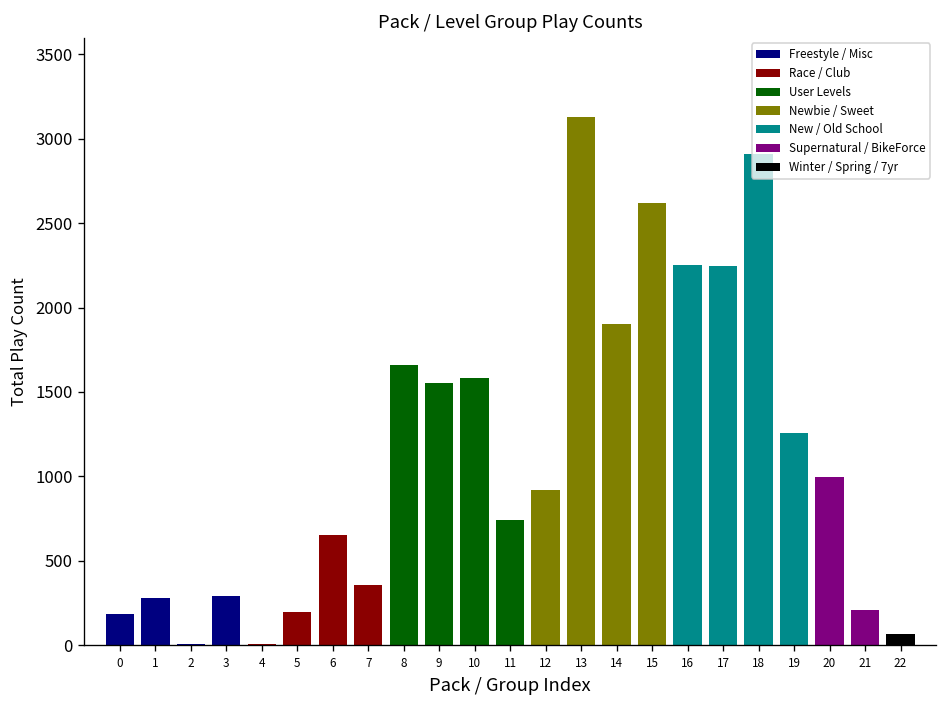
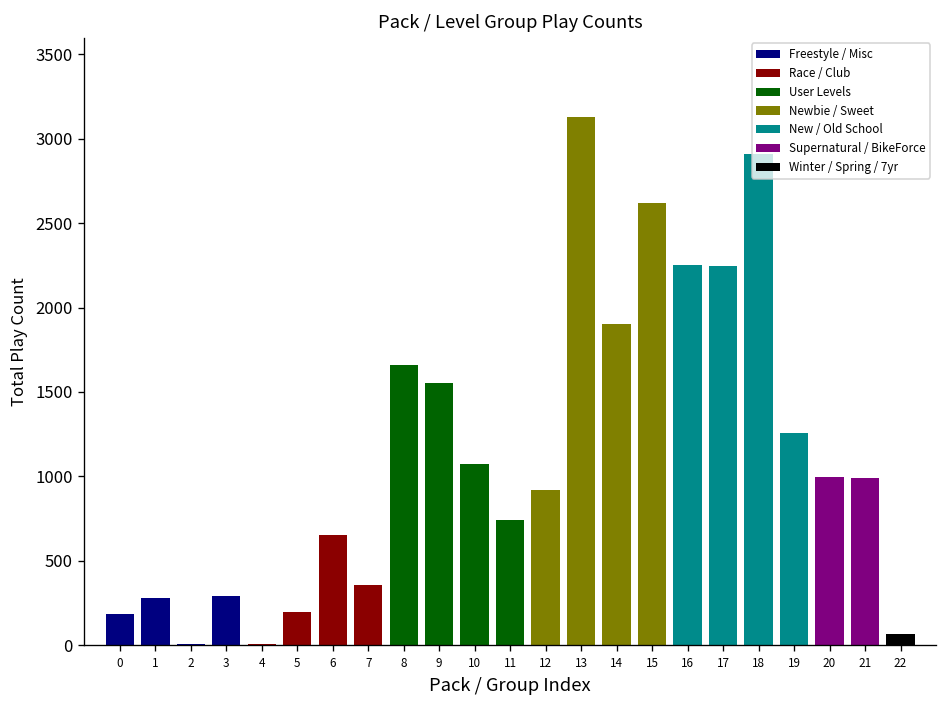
User Levels, 10: 1590 -> 1070
Supernatural / BikeForce, 21: 210 -> 990
